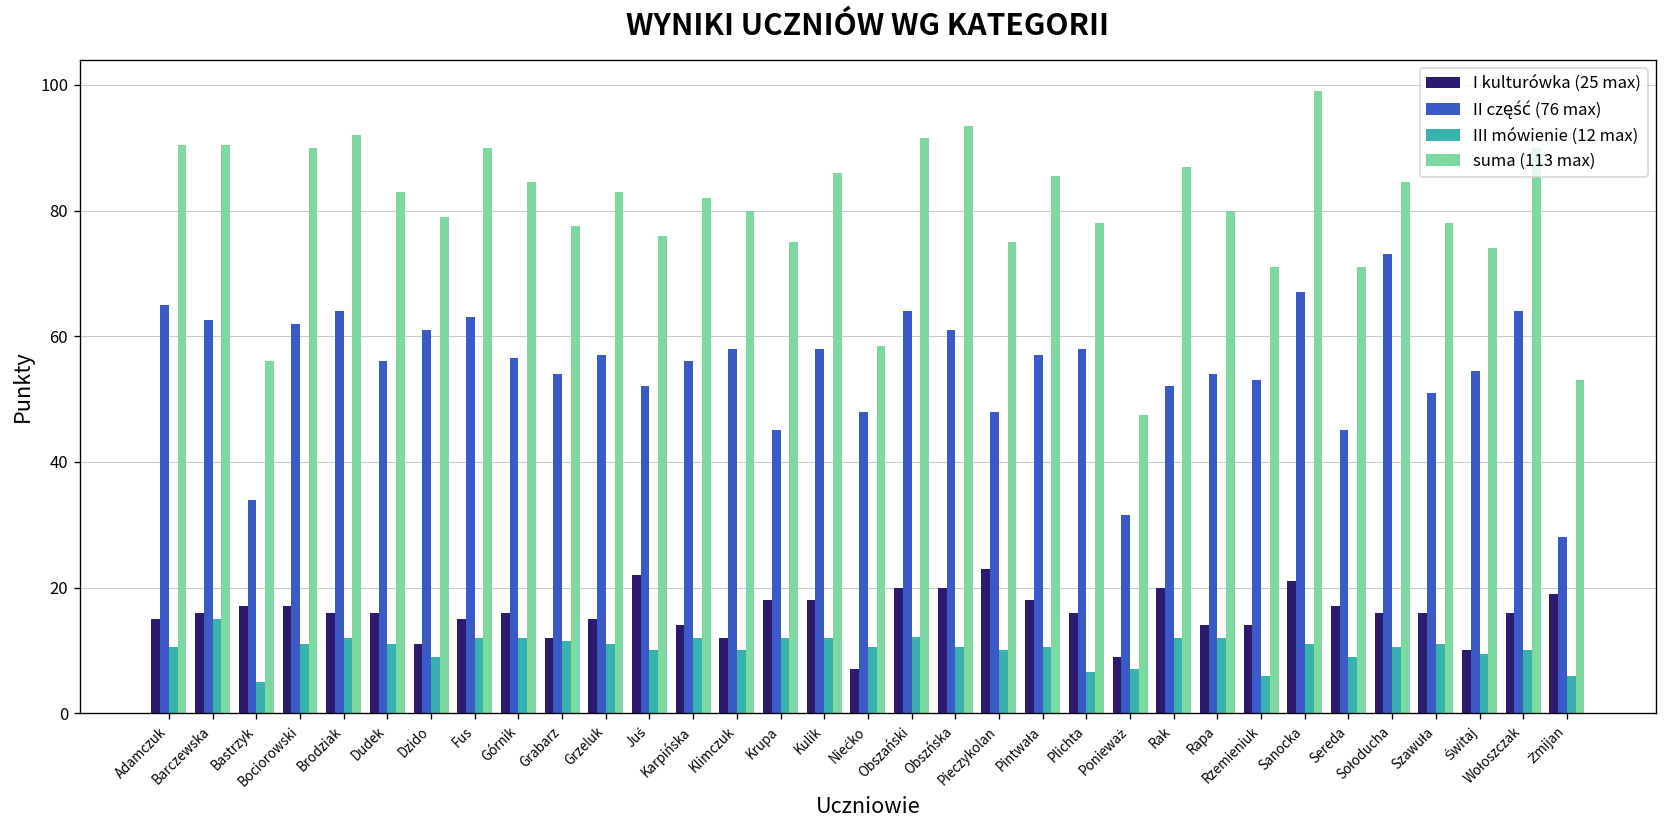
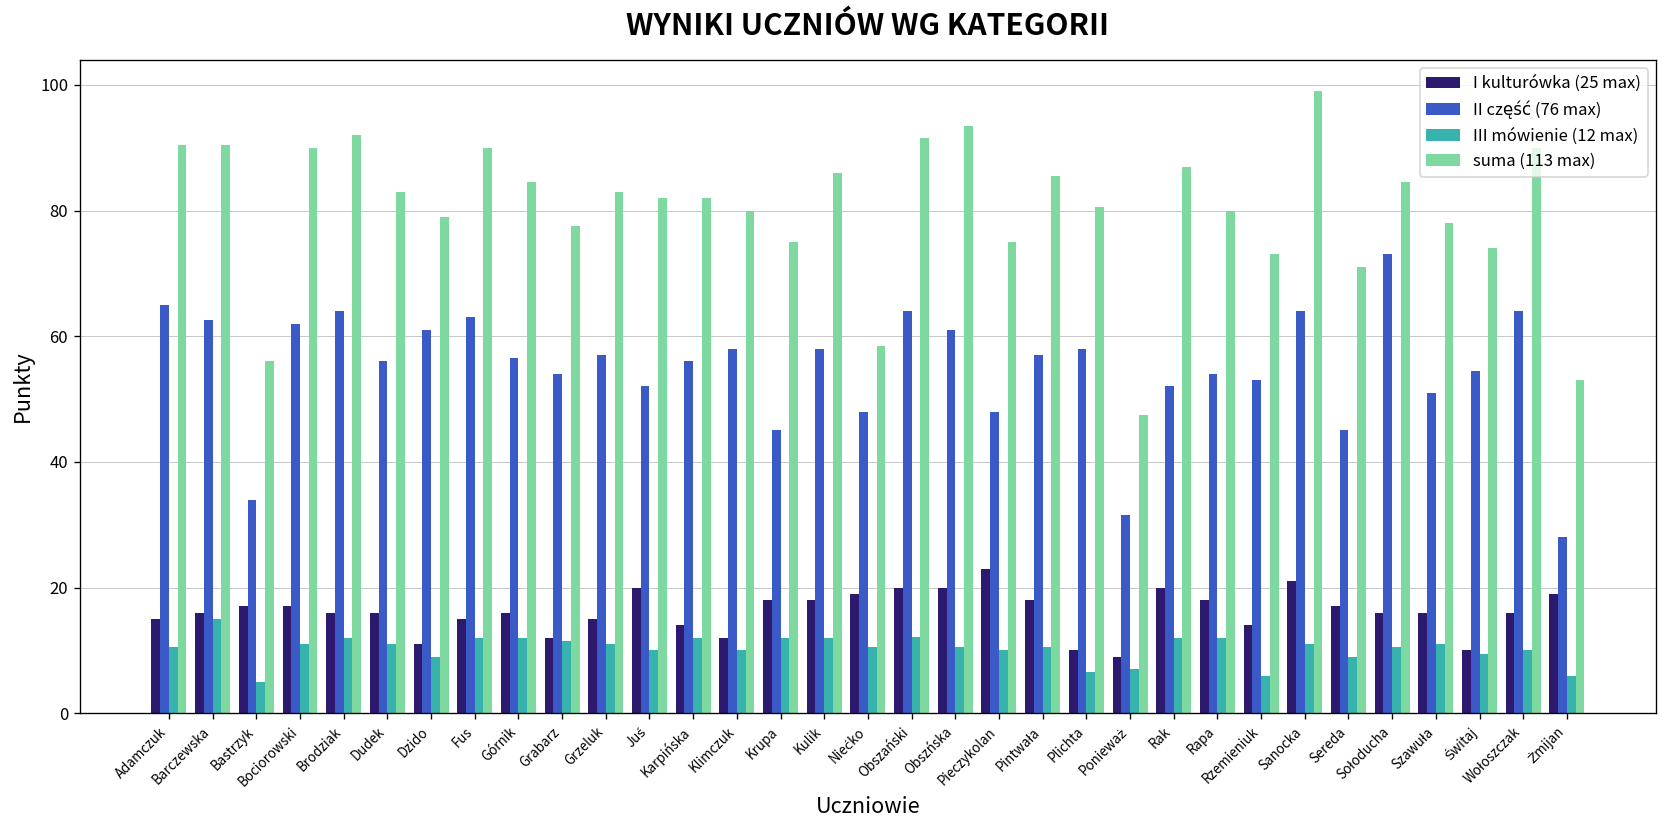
I kulturówka (25 max), Juś: 22 -> 20
suma (113 max), Juś: 76 -> 82
I kulturówka (25 max), Niećko: 7 -> 19
I kulturówka (25 max), Plichta: 16 -> 10
suma (113 max), Plichta: 78 -> 81
I kulturówka (25 max), Rapa: 14 -> 18
suma (113 max), Rzemieniuk: 71 -> 73
II część (76 max), Sanocka: 67 -> 64
